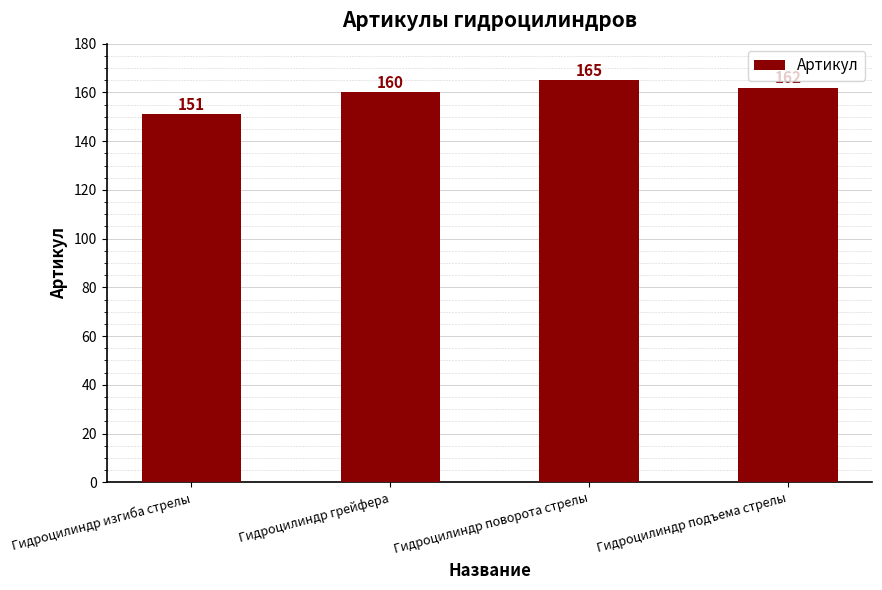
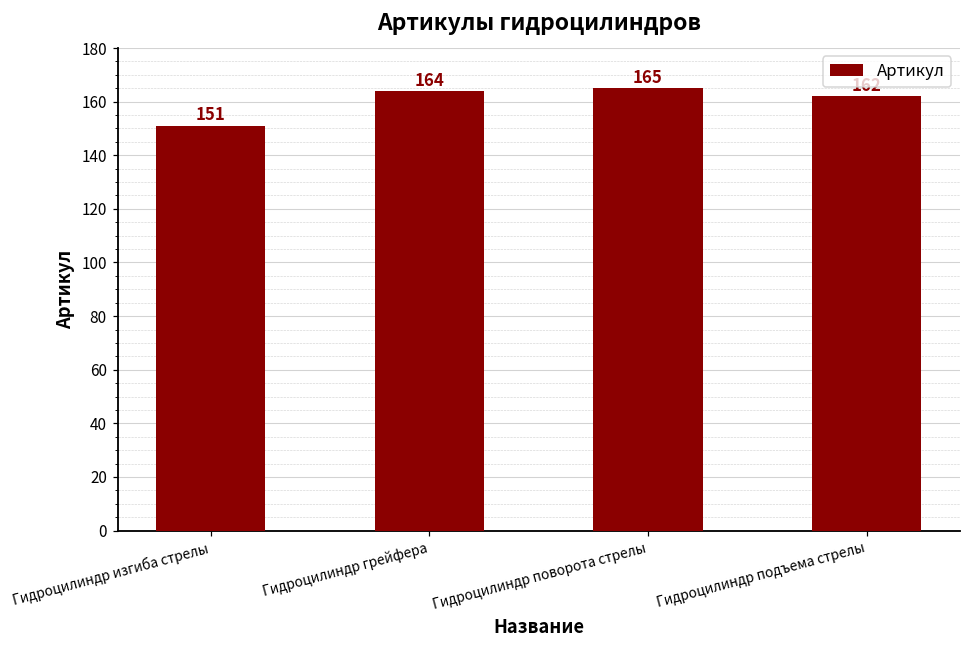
Гидроцилиндр грейфера: 160 -> 164
